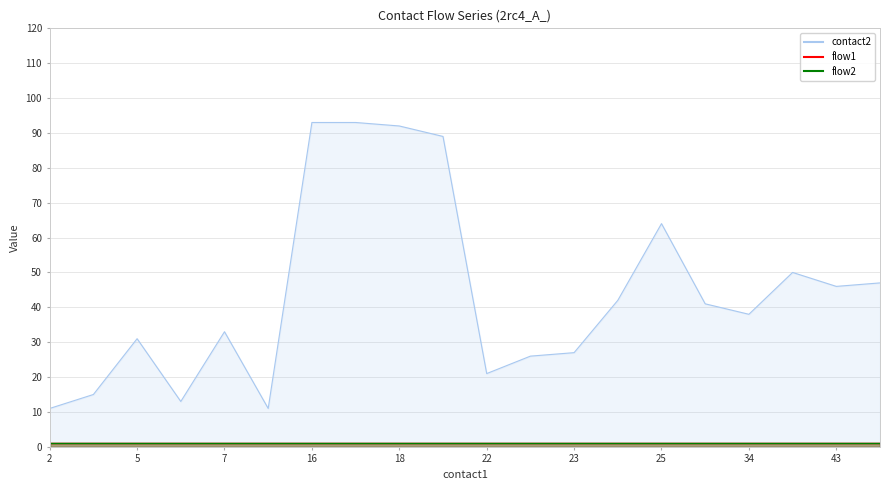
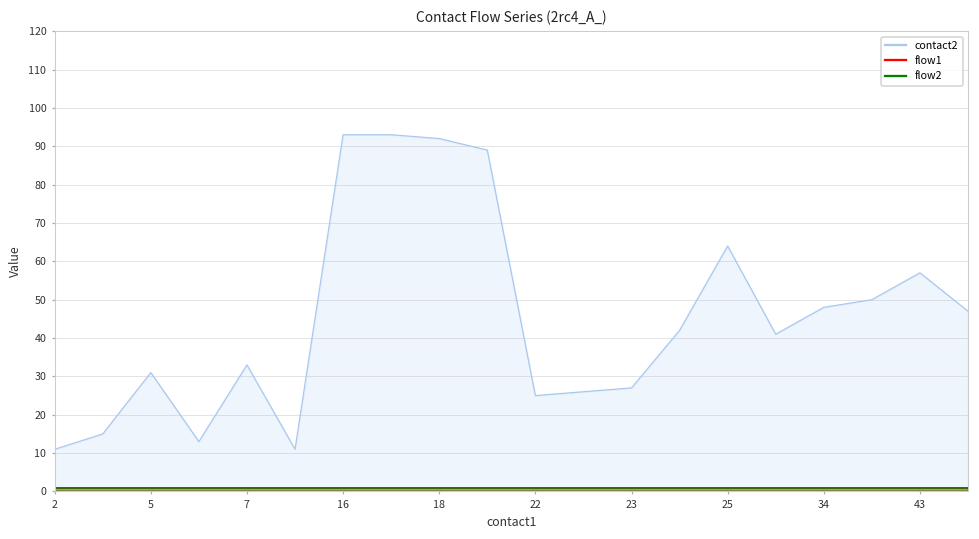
contact2, 22: 21 -> 25
contact2, 34: 38 -> 48
contact2, 43: 46 -> 57
